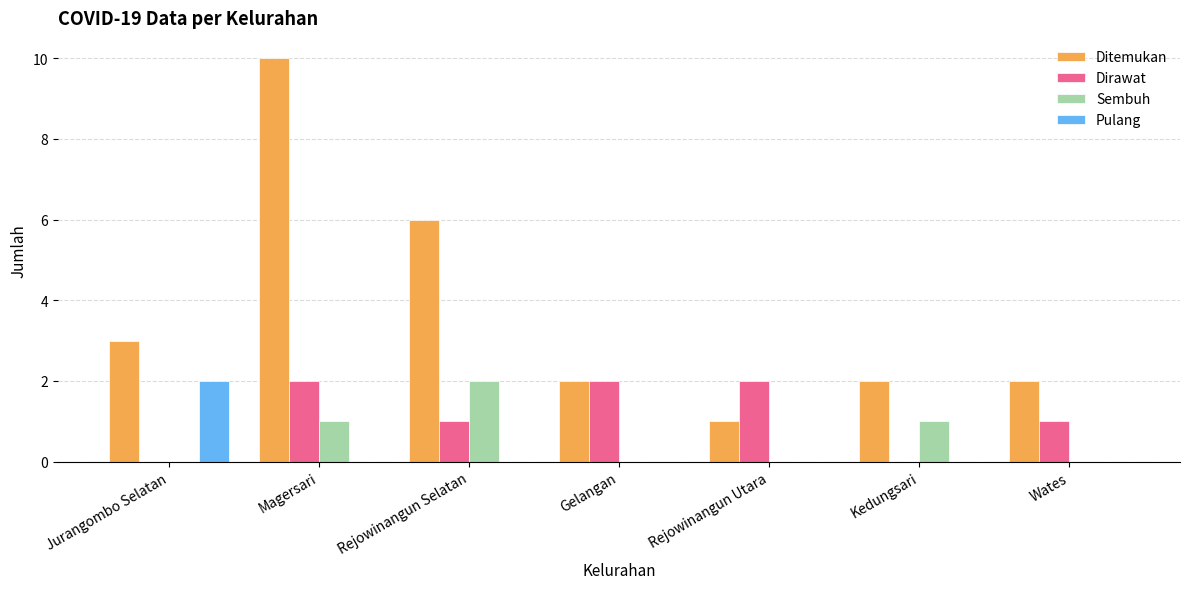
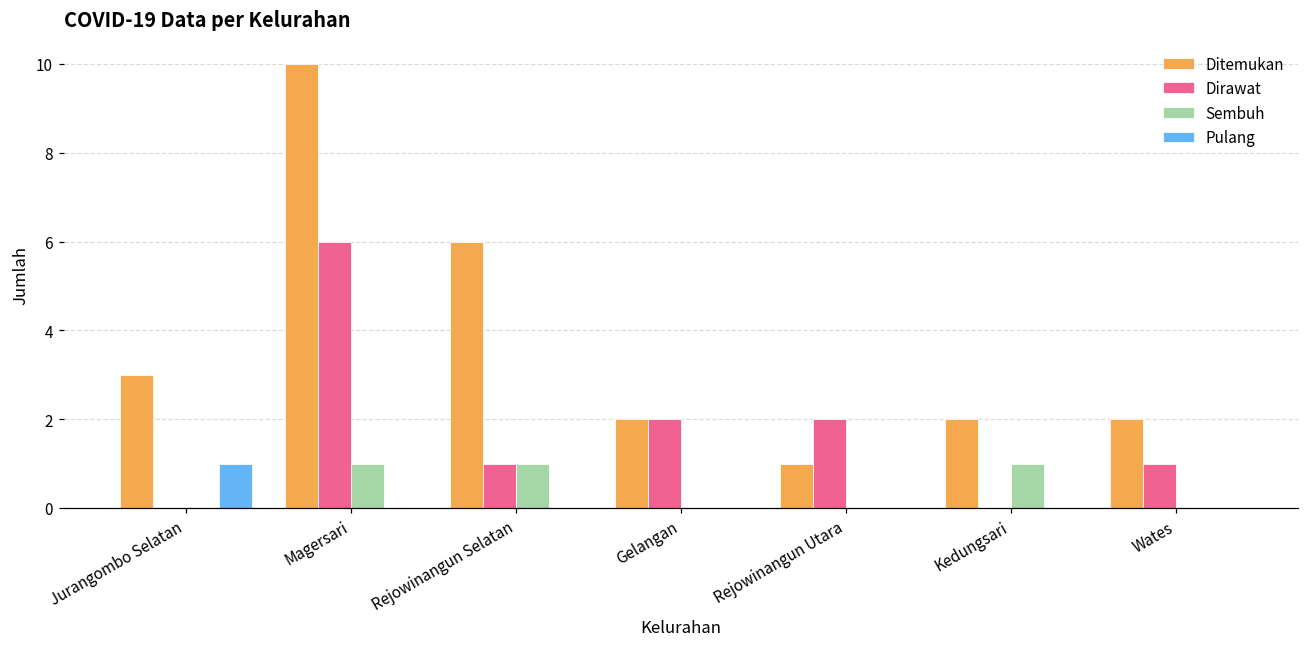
Pulang, Jurangombo Selatan: 2 -> 1
Dirawat, Magersari: 2 -> 6
Sembuh, Rejowinangun Selatan: 2 -> 1
